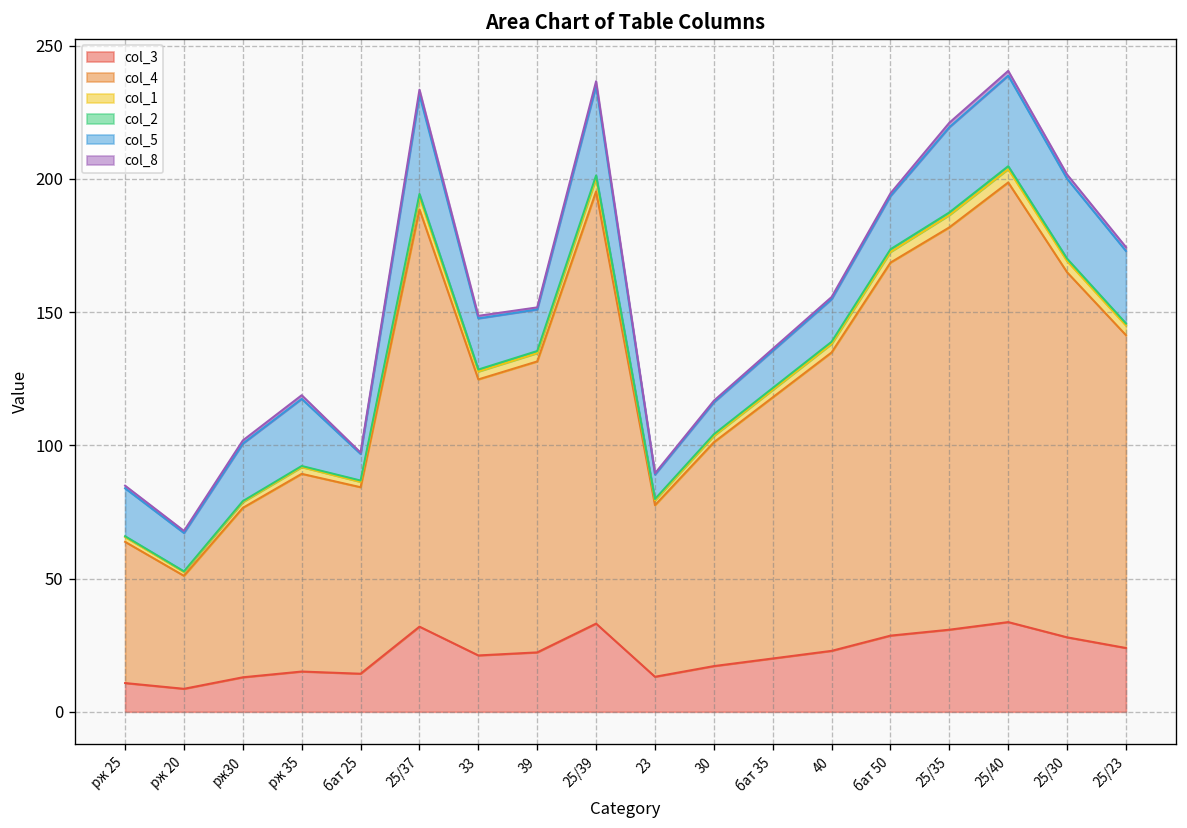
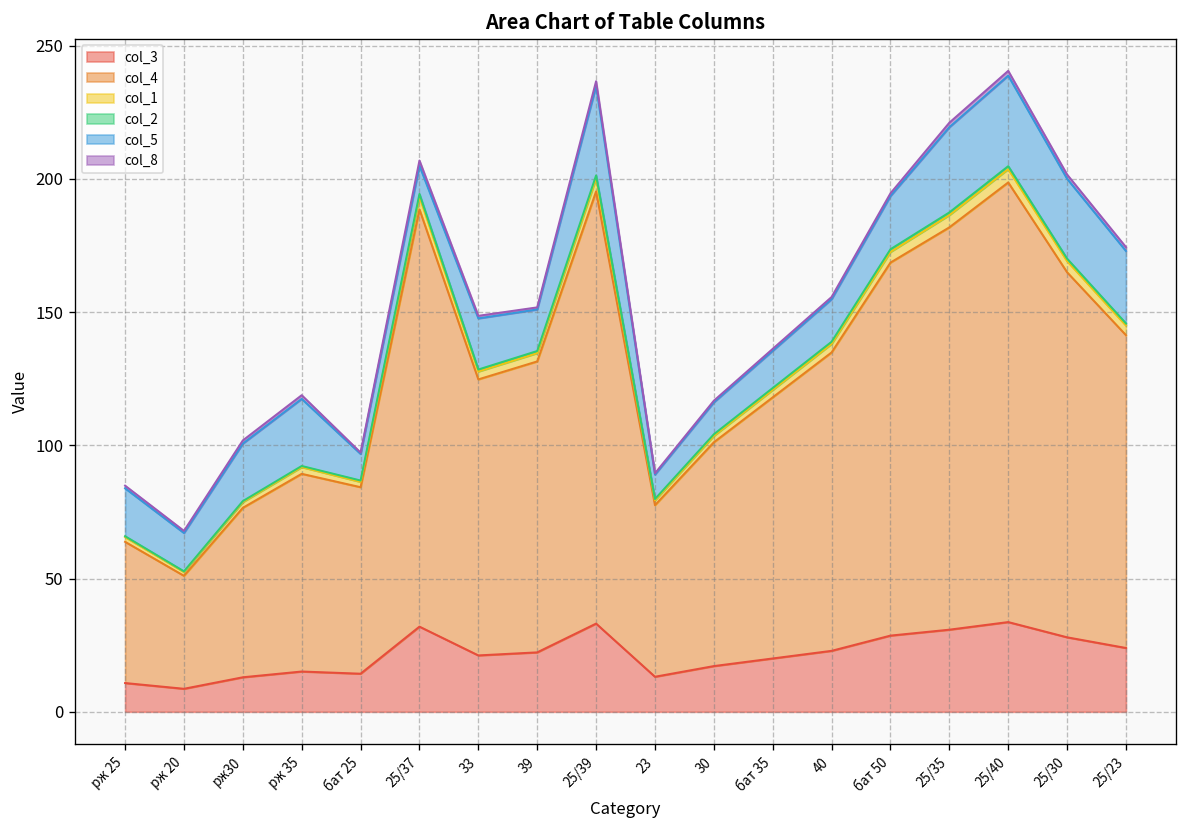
col_5, 25/37: 37 -> 11
